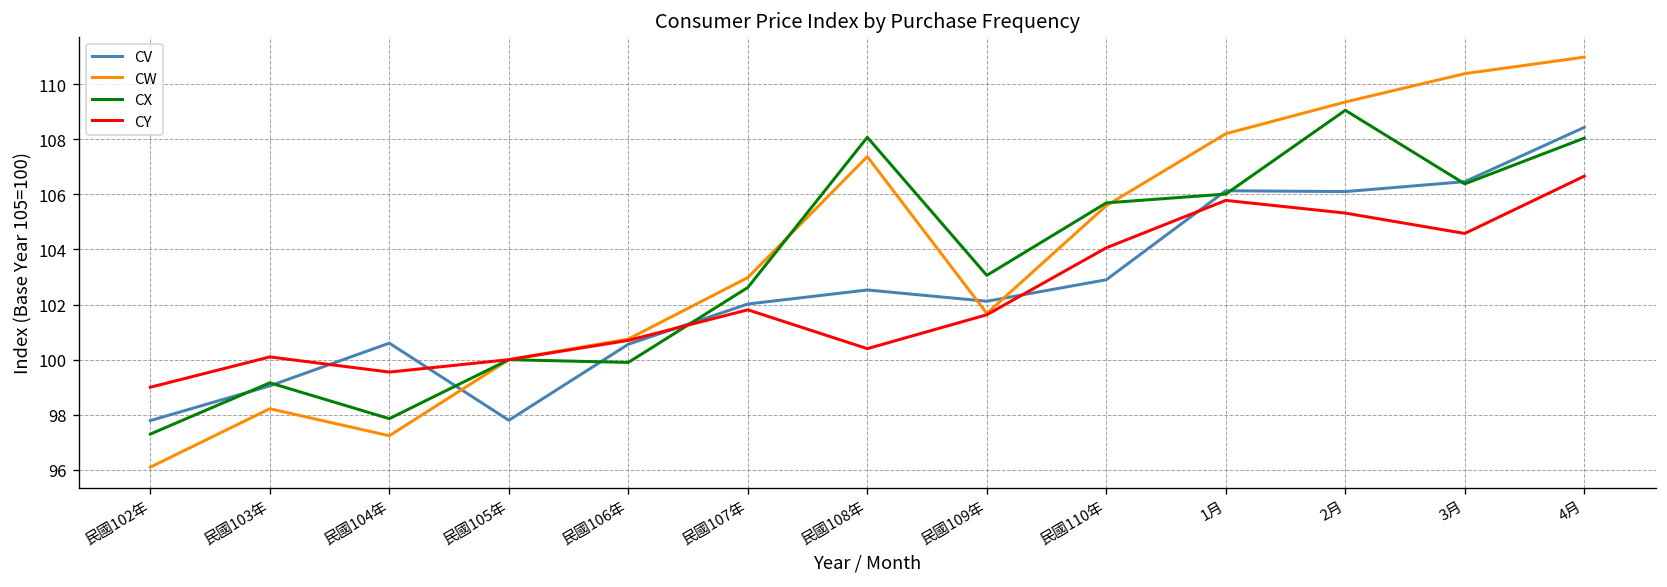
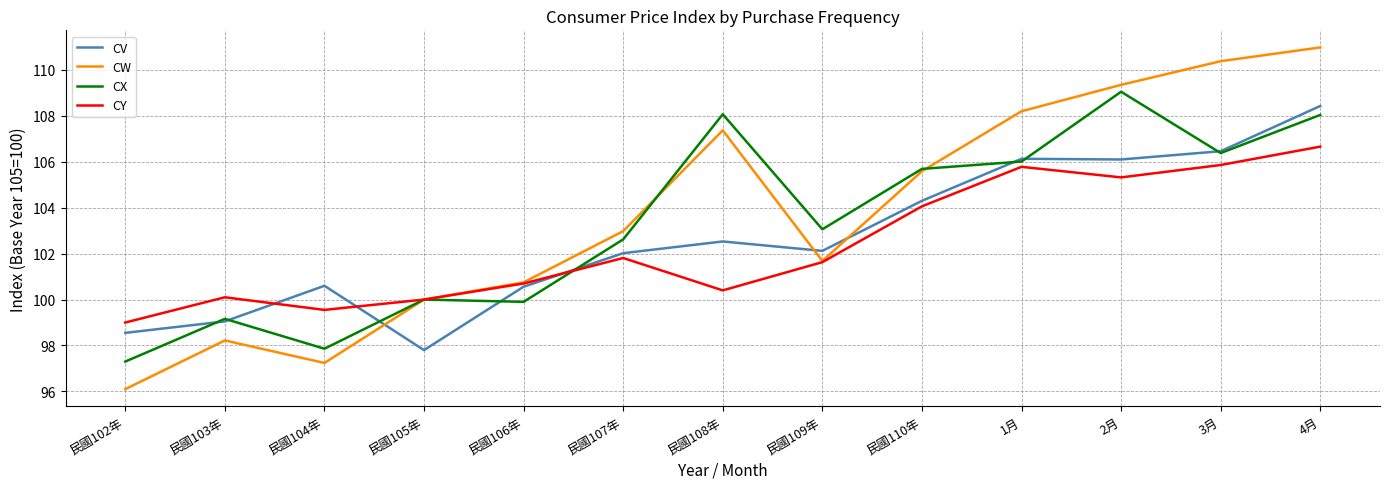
CV, 民國102年: 97.8 -> 98.6
CV, 民國110年: 102.9 -> 104.3
CY, 3月: 104.6 -> 105.9
